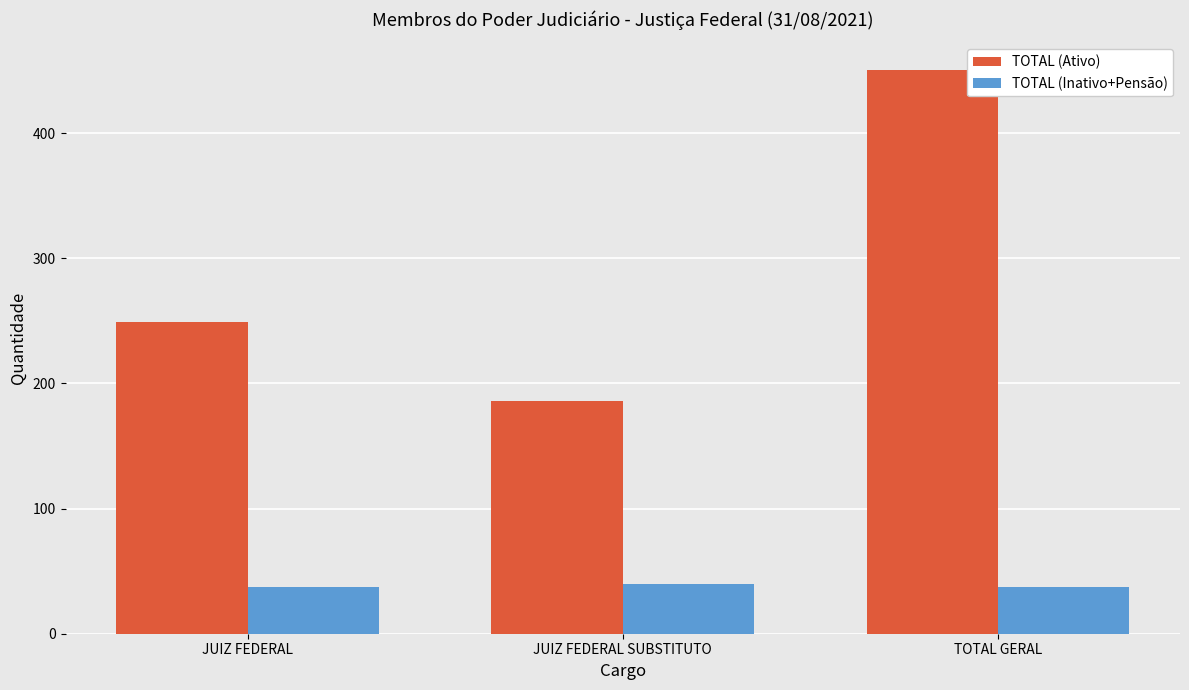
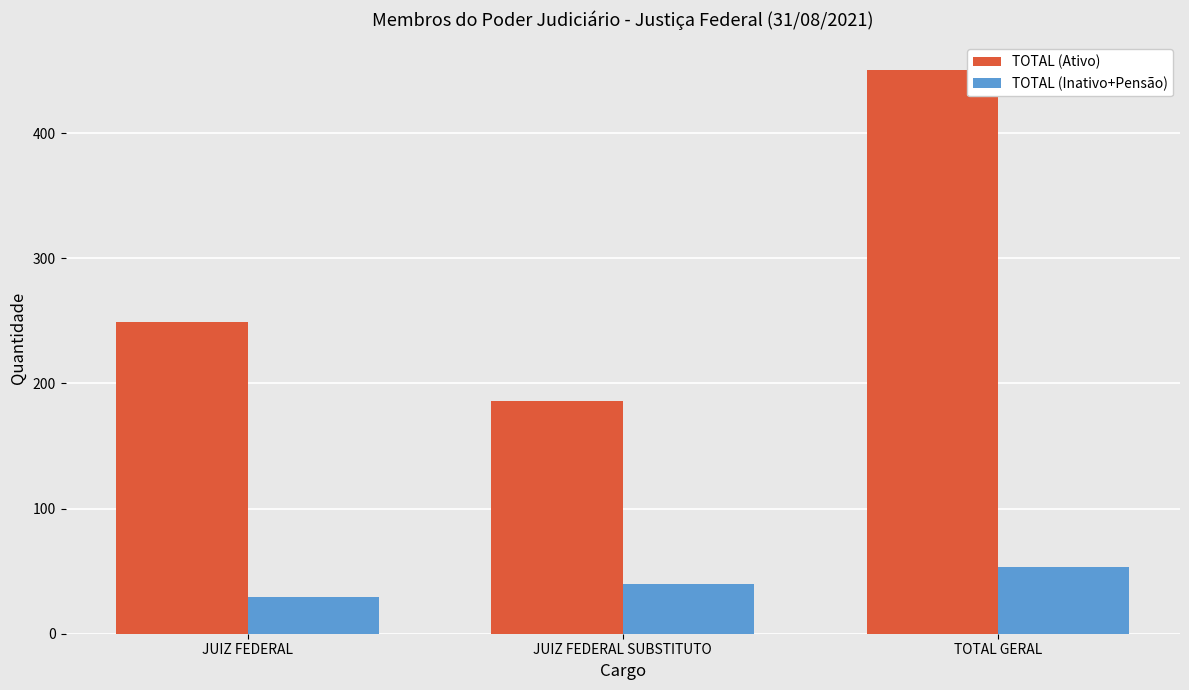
TOTAL (Inativo+Pensão), JUIZ FEDERAL: 37 -> 29
TOTAL (Inativo+Pensão), TOTAL GERAL: 37 -> 53
